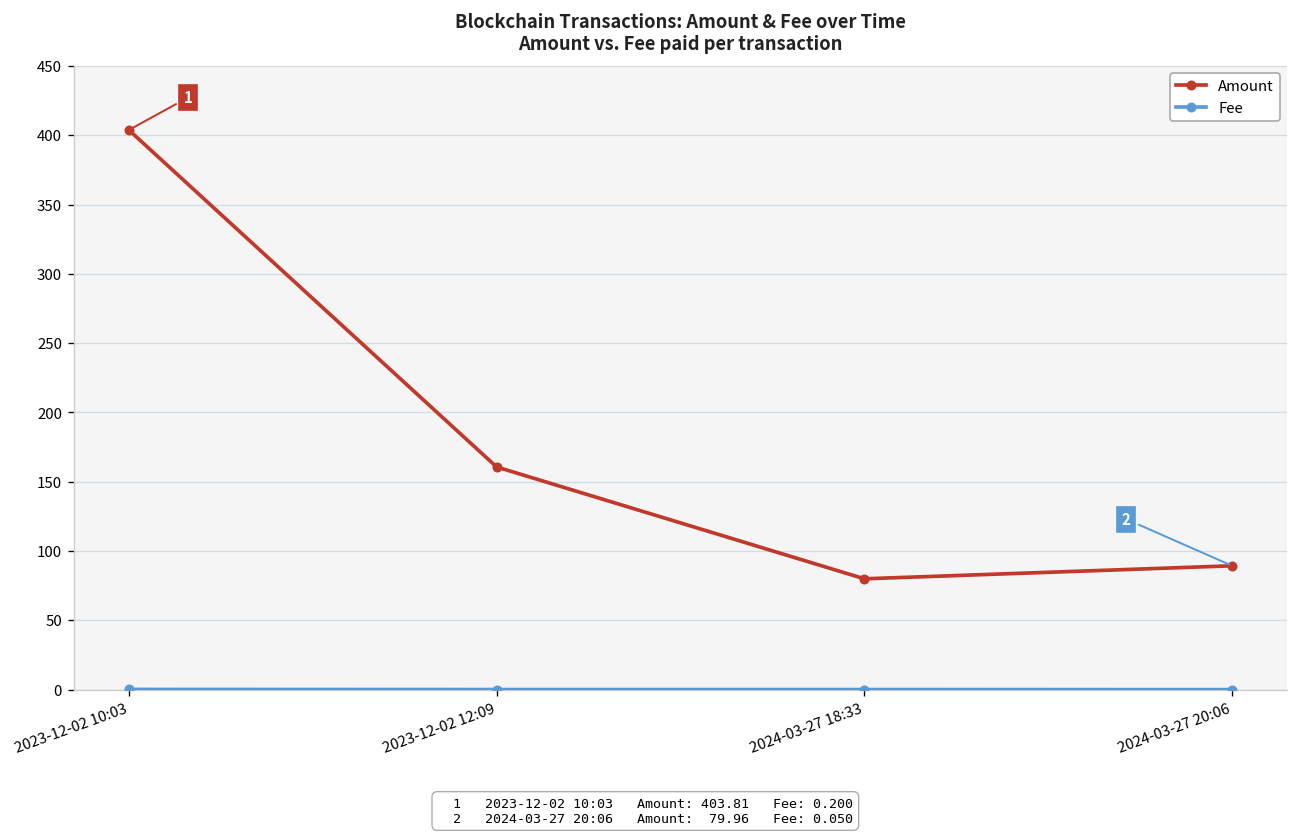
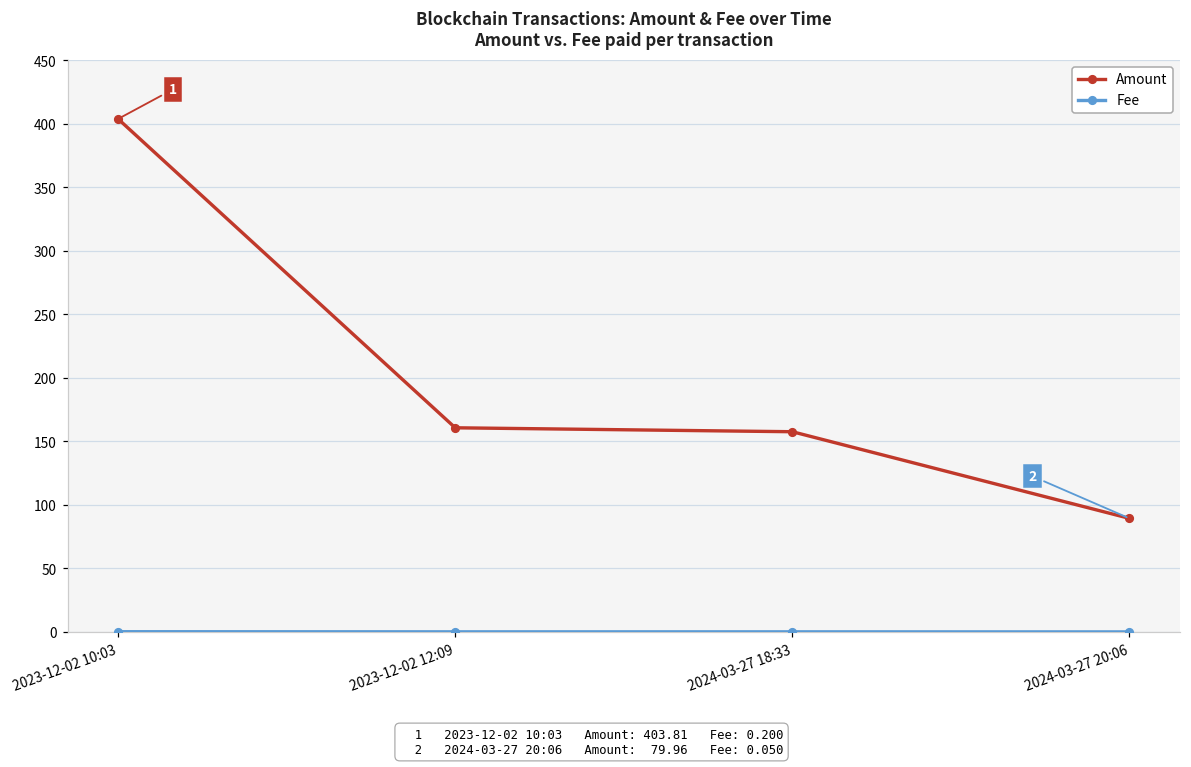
Amount, 2024-03-27 18:33: 80 -> 158
